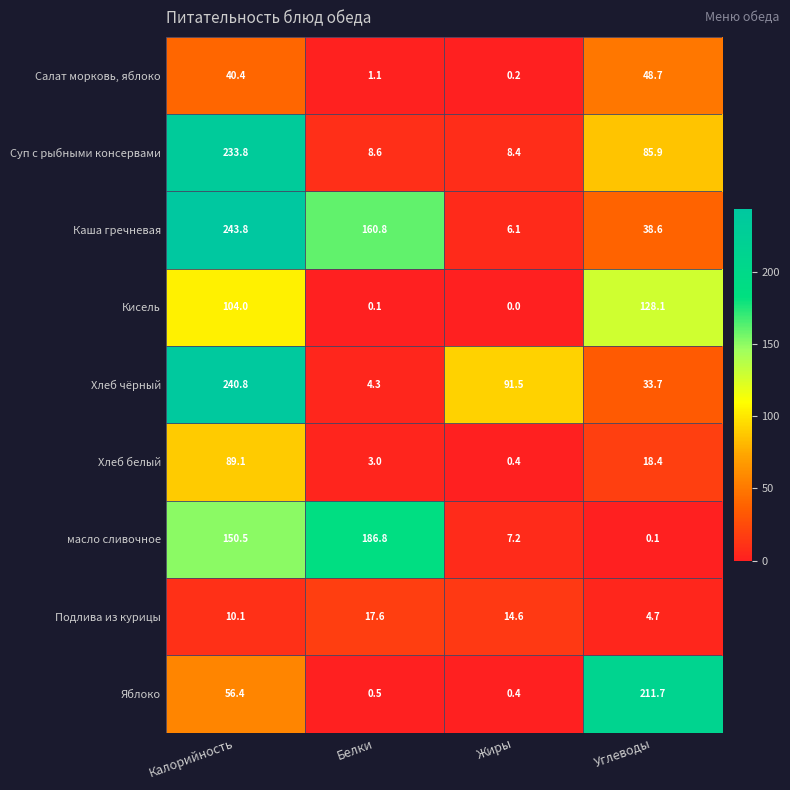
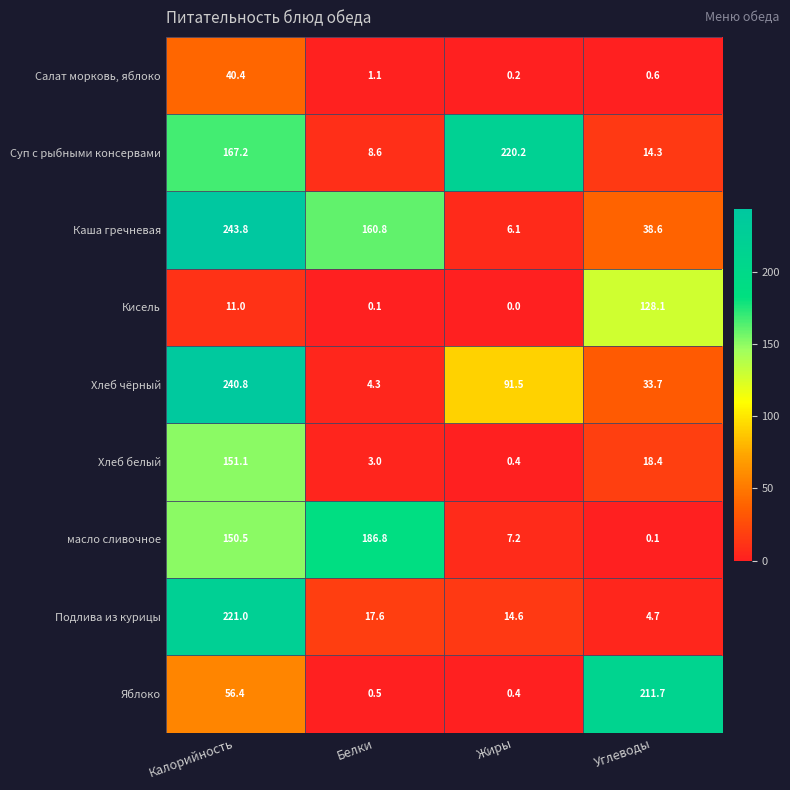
Салат морковь, яблоко, Углеводы: 48.7 -> 0.6
Суп с рыбными консервами, Калорийность: 233.8 -> 167.2
Суп с рыбными консервами, Жиры: 8.4 -> 220.2
Суп с рыбными консервами, Углеводы: 85.9 -> 14.3
Кисель, Калорийность: 104.0 -> 11.0
Хлеб белый, Калорийность: 89.1 -> 151.1
Подлива из курицы, Калорийность: 10.1 -> 221.0
